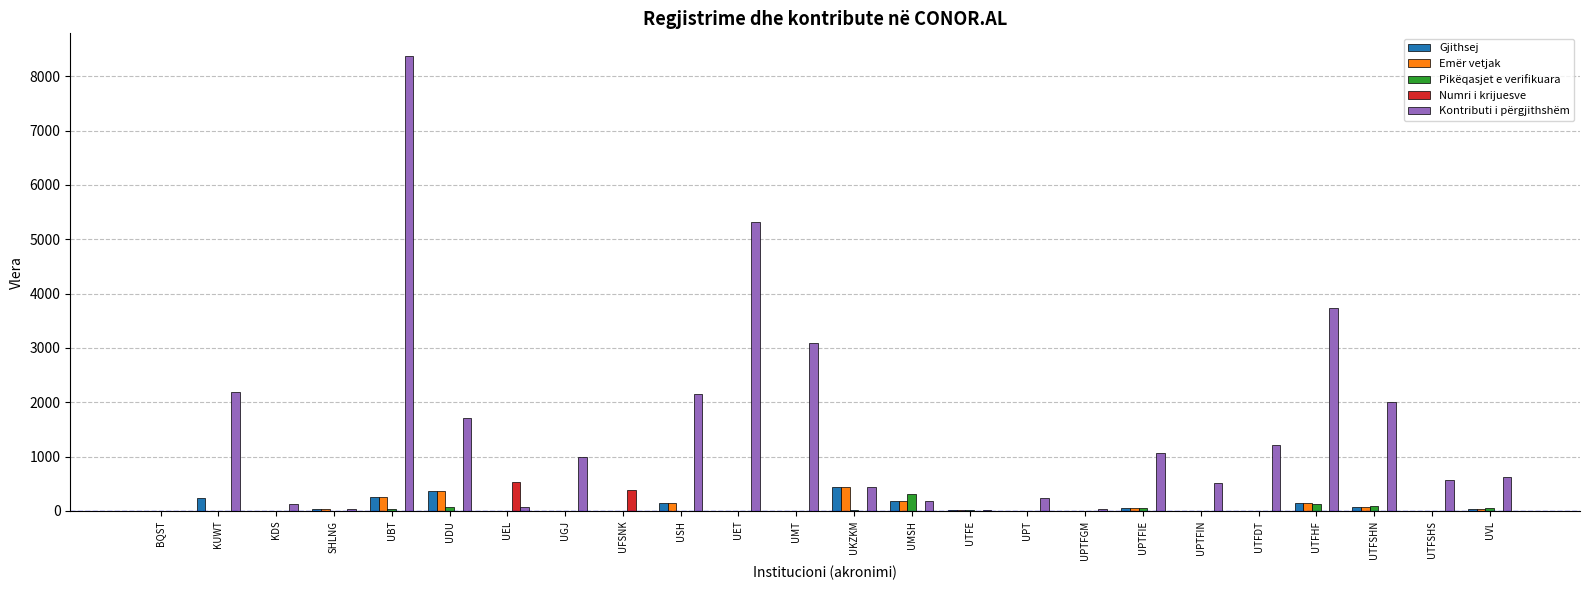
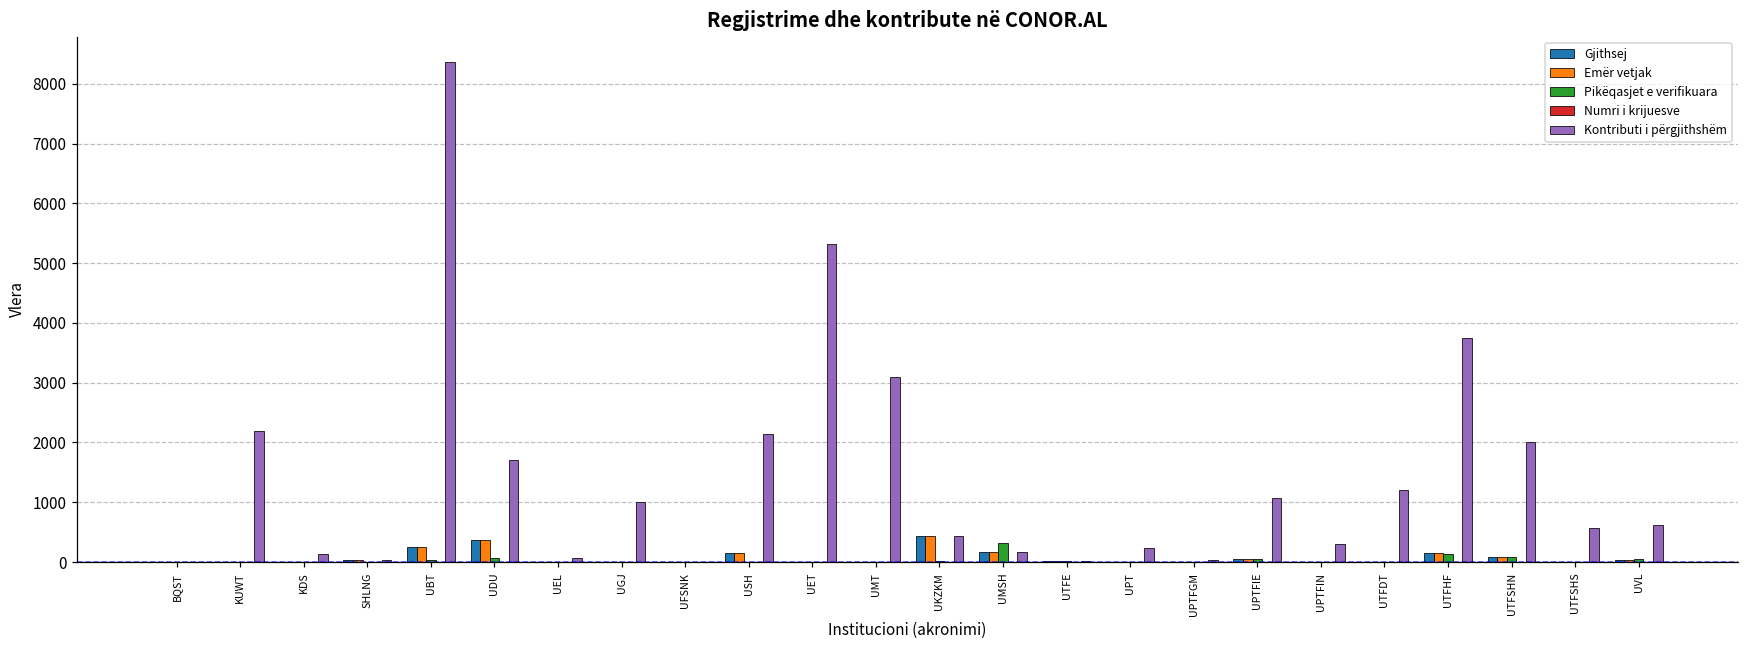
Gjithsej, KUWT: 200 -> 0
Numri i krijuesve, UEL: 500 -> 0
Numri i krijuesve, UFSNK: 400 -> 0
Kontributi i përgjithshëm, UPTFIN: 500 -> 300
